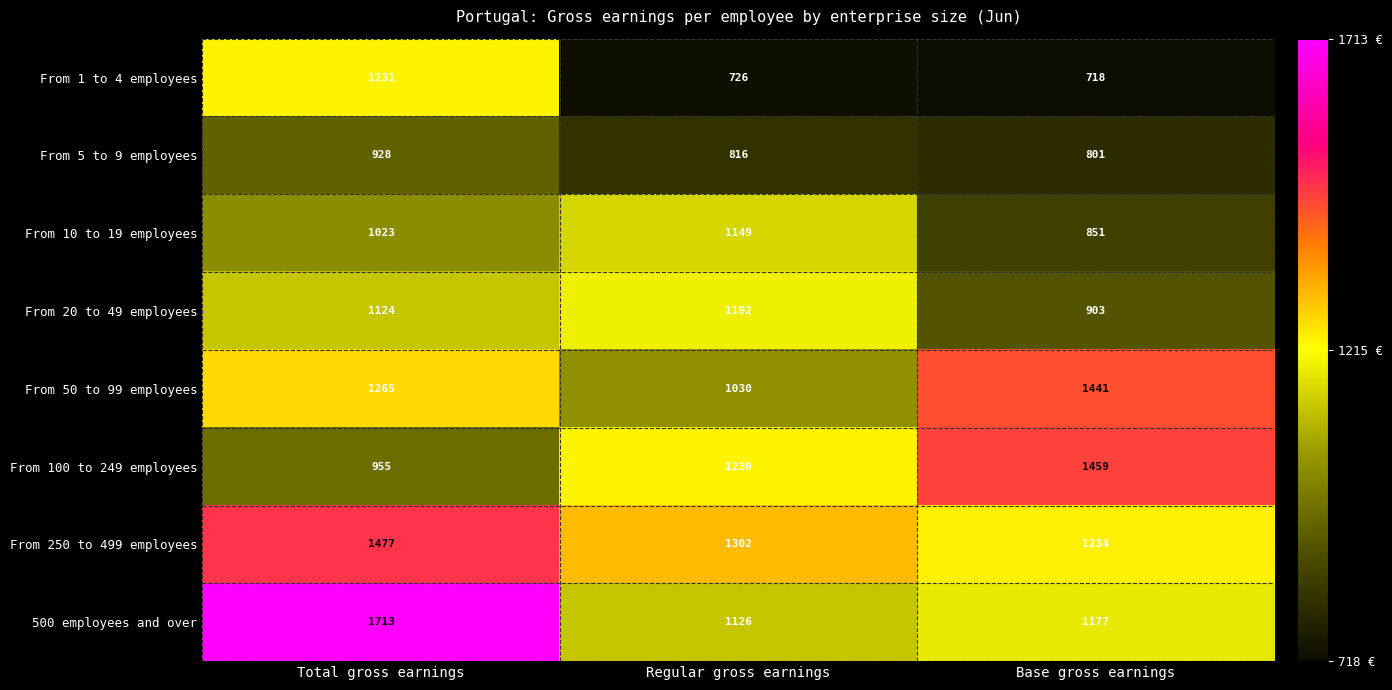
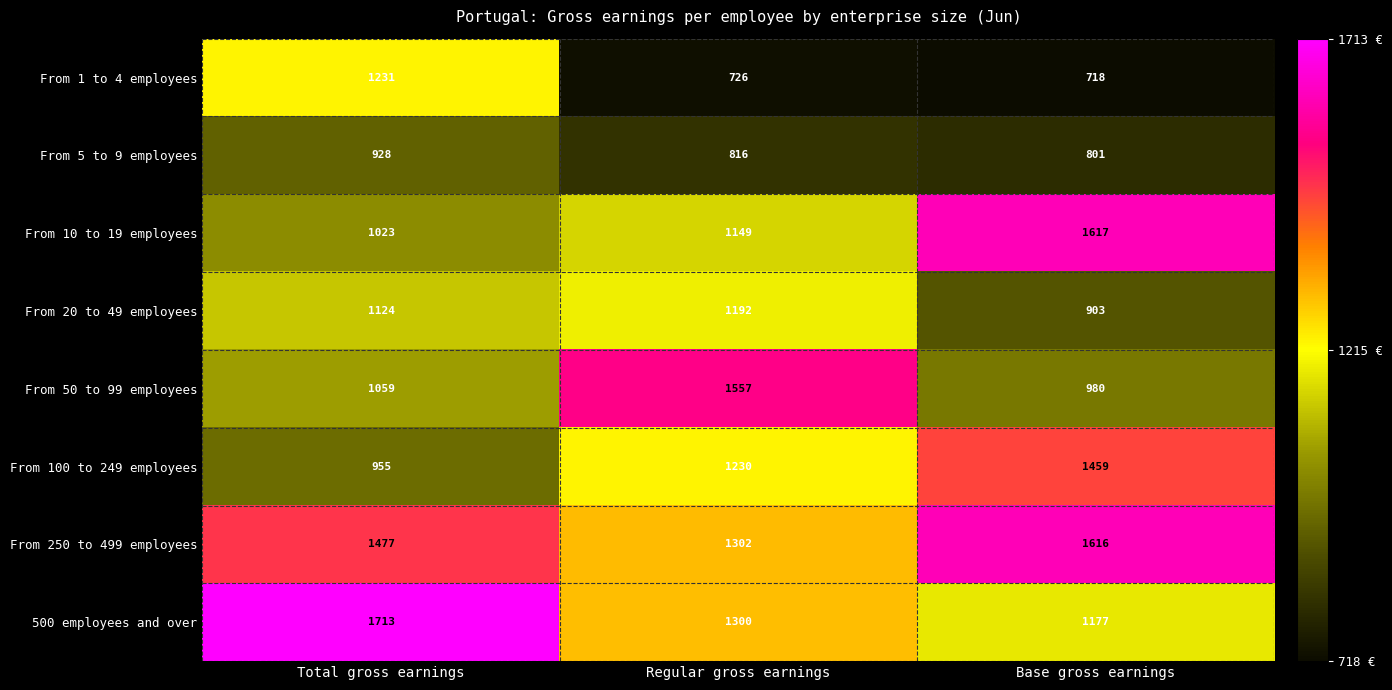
From 10 to 19 employees, Base gross earnings: 851 -> 1617
From 50 to 99 employees, Total gross earnings: 1265 -> 1059
From 50 to 99 employees, Regular gross earnings: 1030 -> 1557
From 50 to 99 employees, Base gross earnings: 1441 -> 980
From 250 to 499 employees, Base gross earnings: 1234 -> 1616
500 employees and over, Regular gross earnings: 1126 -> 1300
